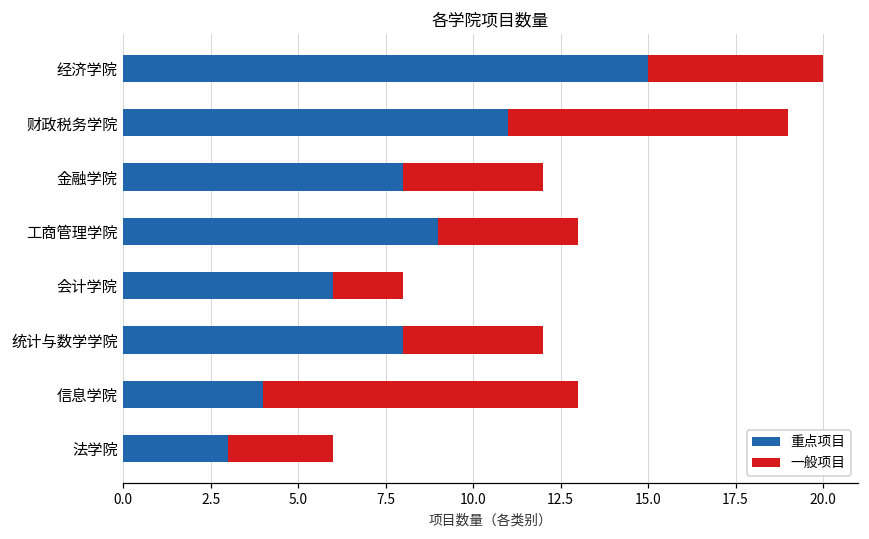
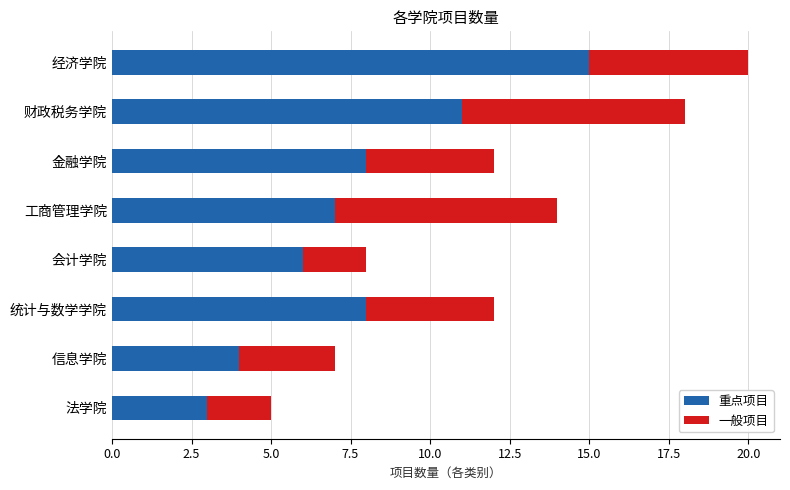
一般项目, 财政税务学院: 8 -> 7
重点项目, 工商管理学院: 9 -> 7
一般项目, 工商管理学院: 4 -> 7
一般项目, 信息学院: 9 -> 3
一般项目, 法学院: 3 -> 2
